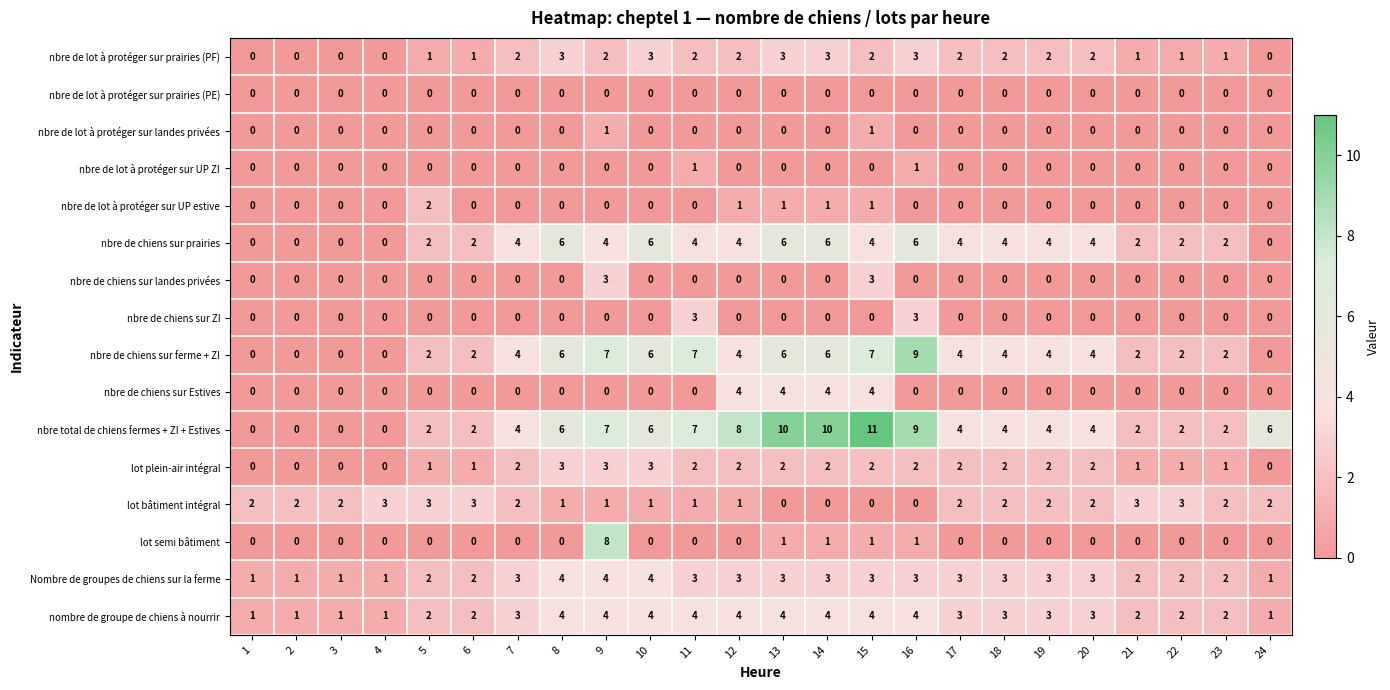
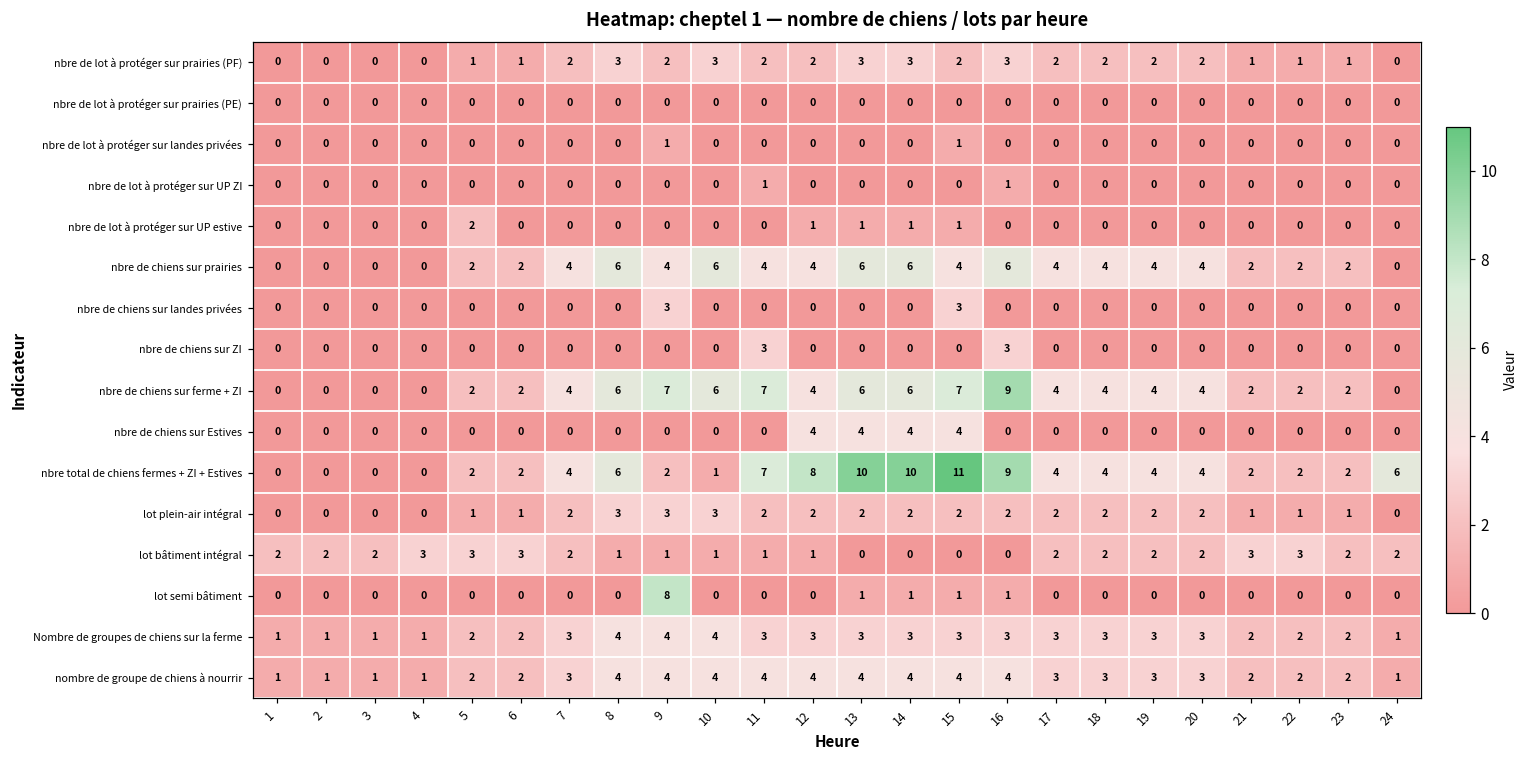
nbre total de chiens fermes + ZI + Estives, 9: 7 -> 2
nbre total de chiens fermes + ZI + Estives, 10: 6 -> 1
